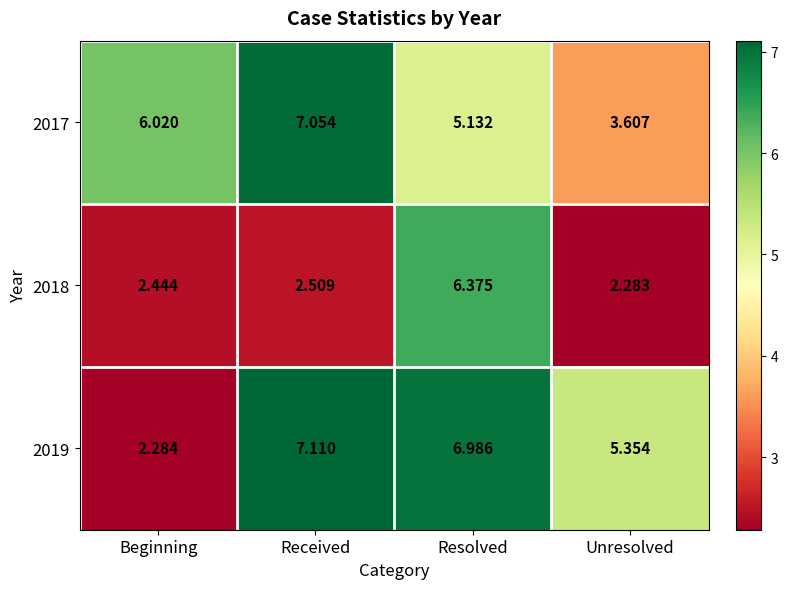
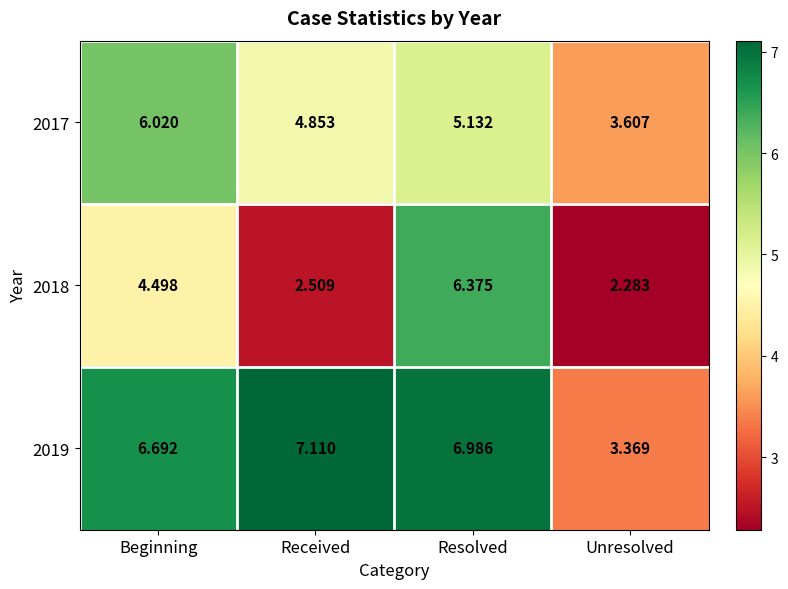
2017, Received: 7.054 -> 4.853
2018, Beginning: 2.444 -> 4.498
2019, Beginning: 2.284 -> 6.692
2019, Unresolved: 5.354 -> 3.369
